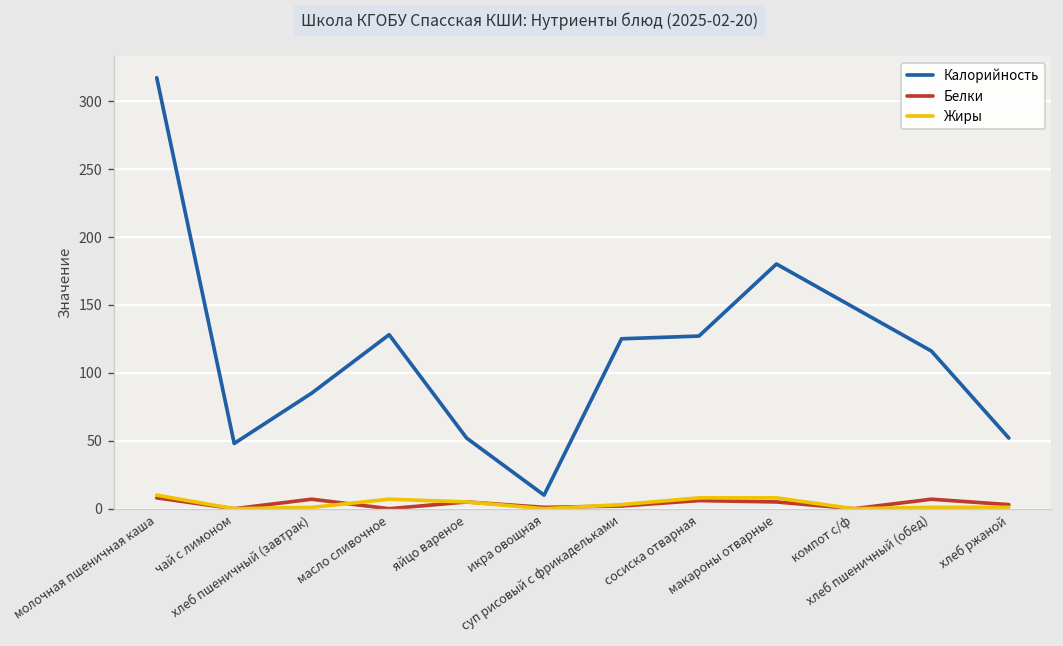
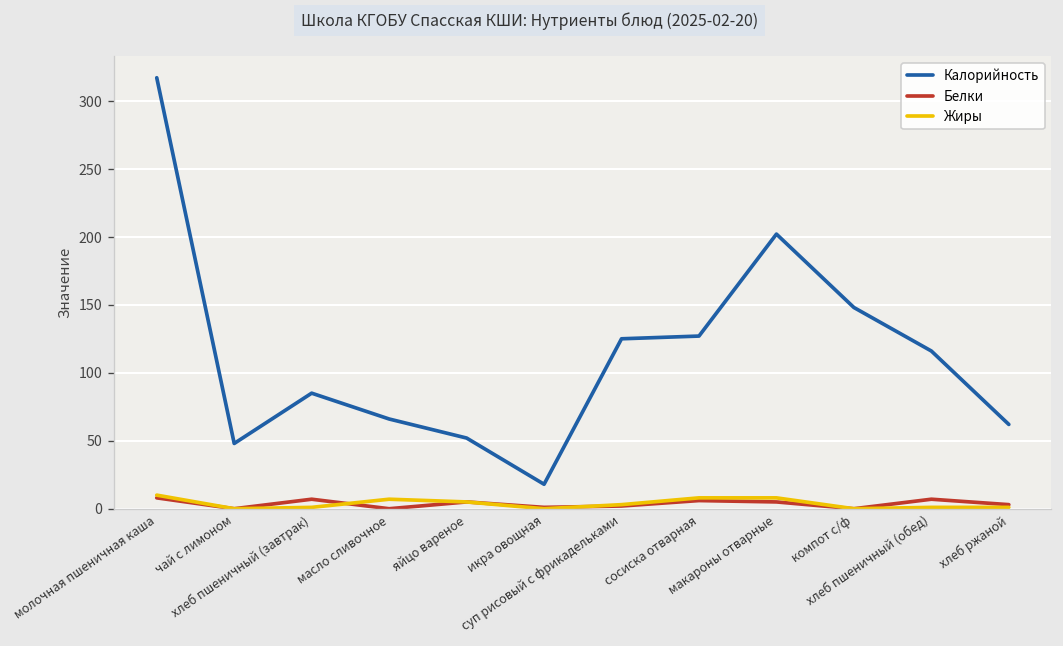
Калорийность, масло сливочное: 128 -> 66
Калорийность, икра овощная: 10 -> 18
Калорийность, макароны отварные: 180 -> 202
Калорийность, хлеб ржаной: 52 -> 62
